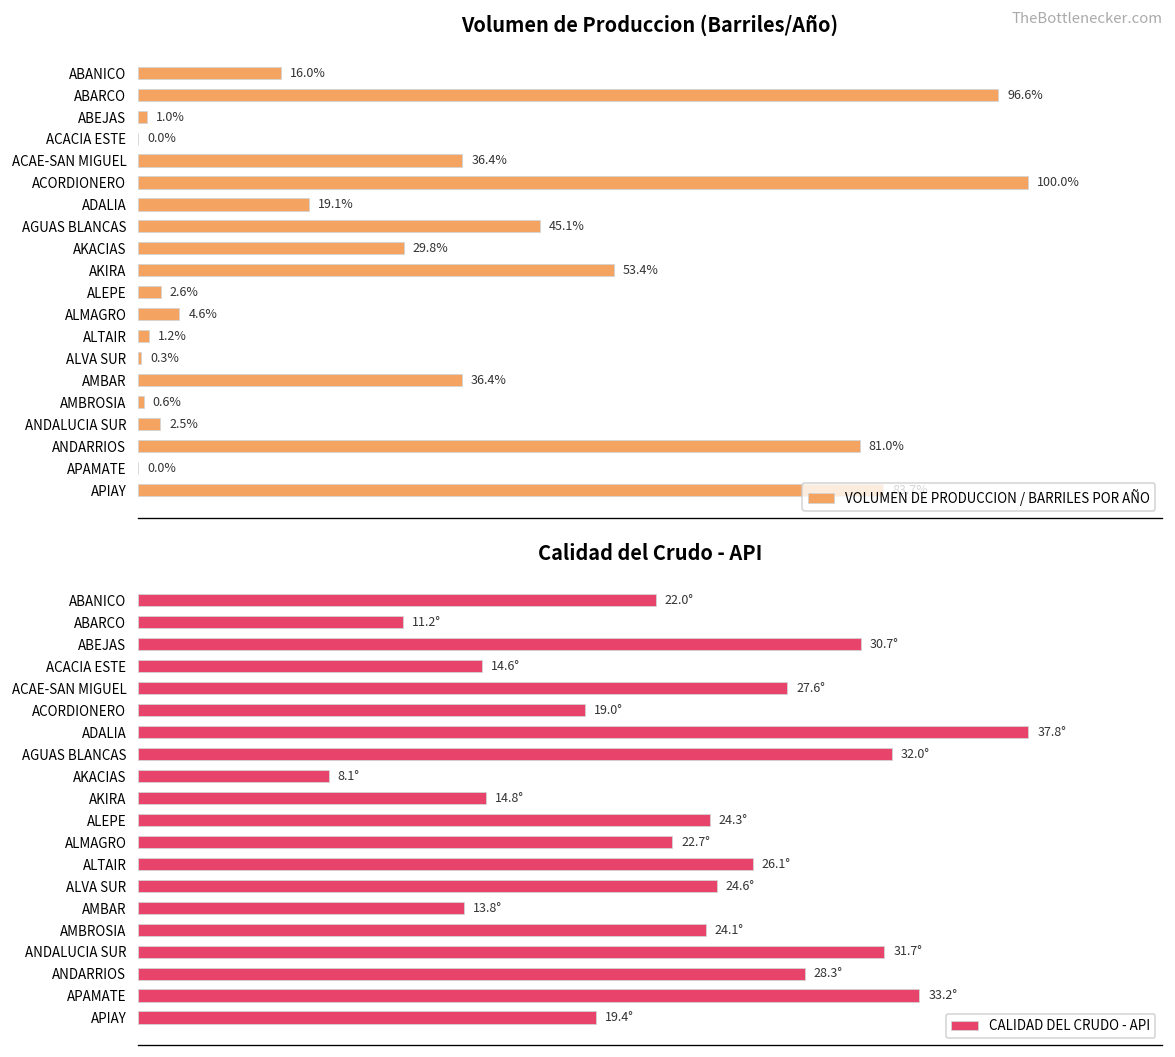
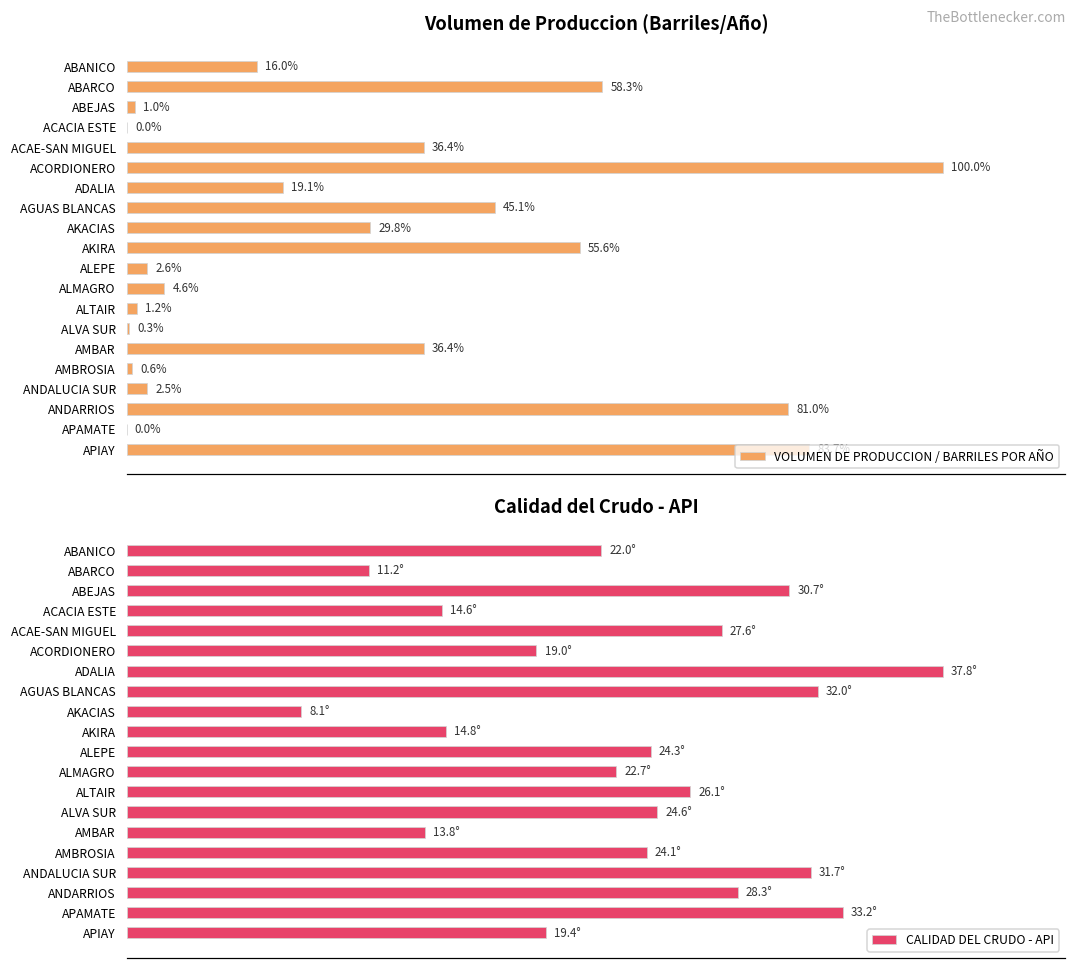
Volumen de Produccion (Barriles/Año), ABARCO: 96.6% -> 58.3%
Volumen de Produccion (Barriles/Año), AKIRA: 53.4% -> 55.6%
